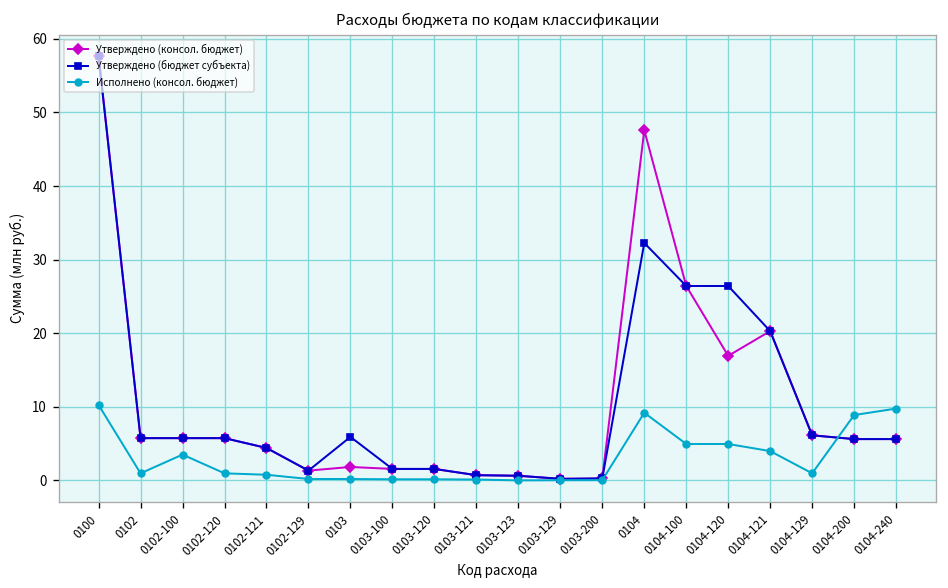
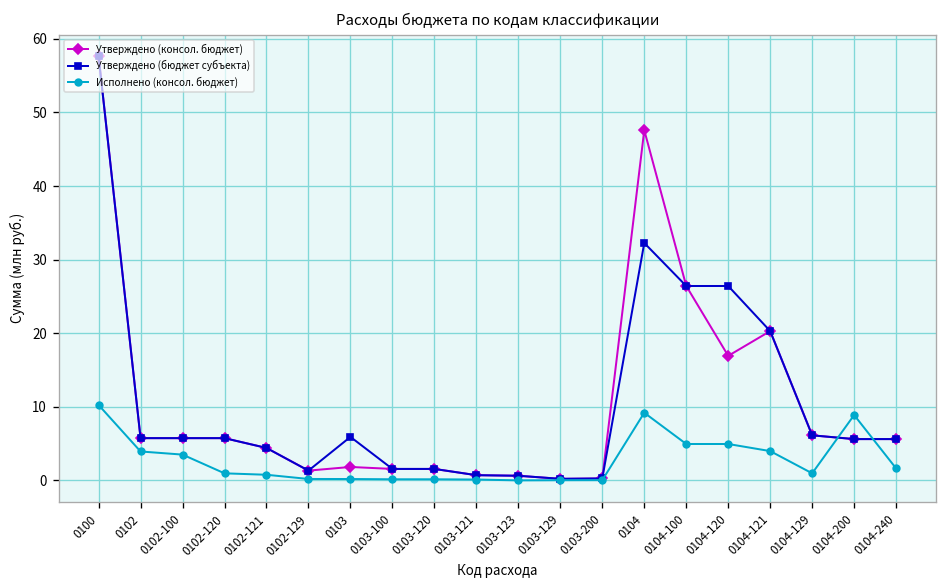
Исполнено (консол. бюджет), 0102: 1 -> 4
Исполнено (консол. бюджет), 0104-240: 10 -> 2
